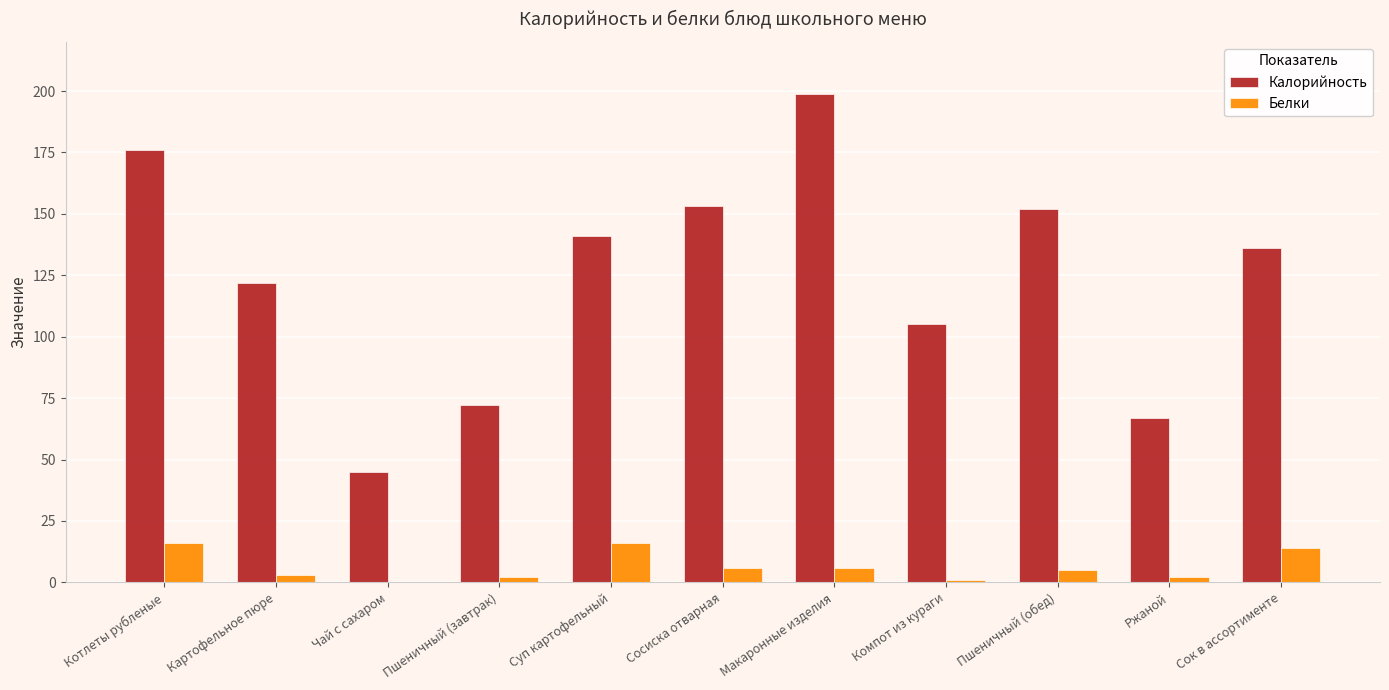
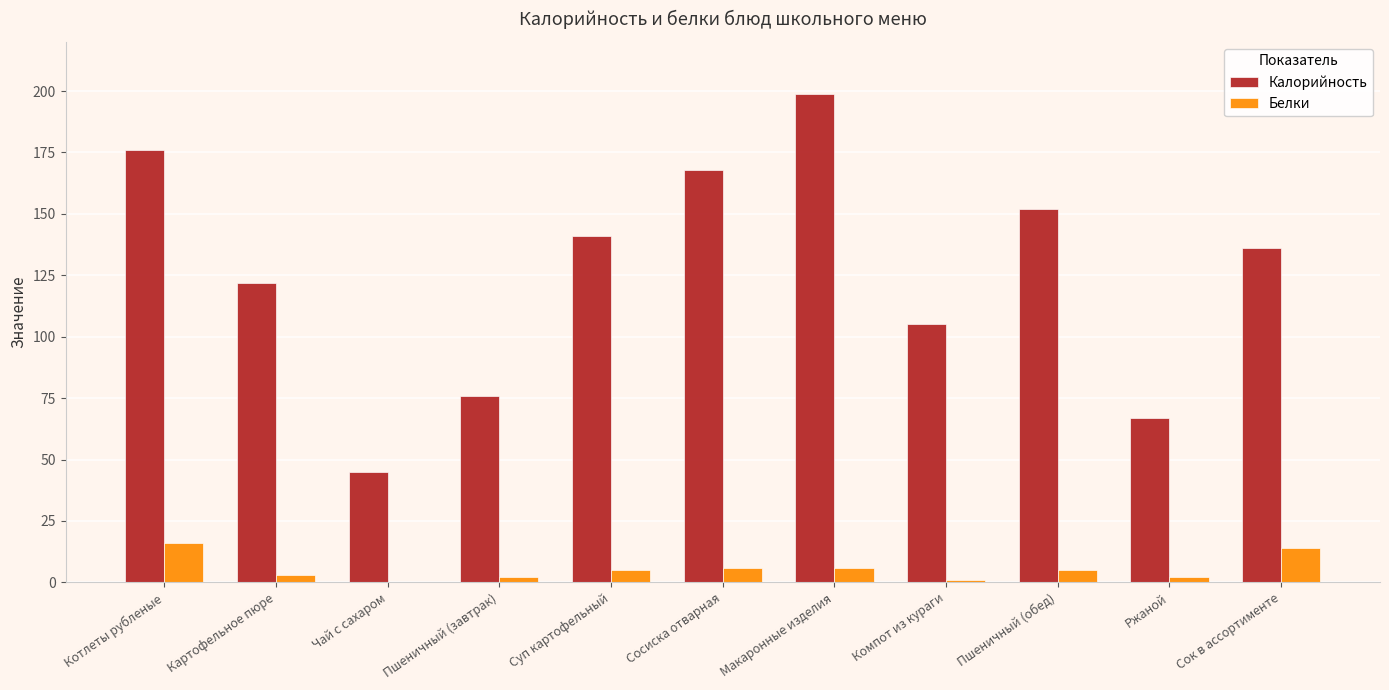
Калорийность, Пшеничный (завтрак): 72 -> 76
Белки, Суп картофельный: 16 -> 5
Калорийность, Сосиска отварная: 153 -> 168
